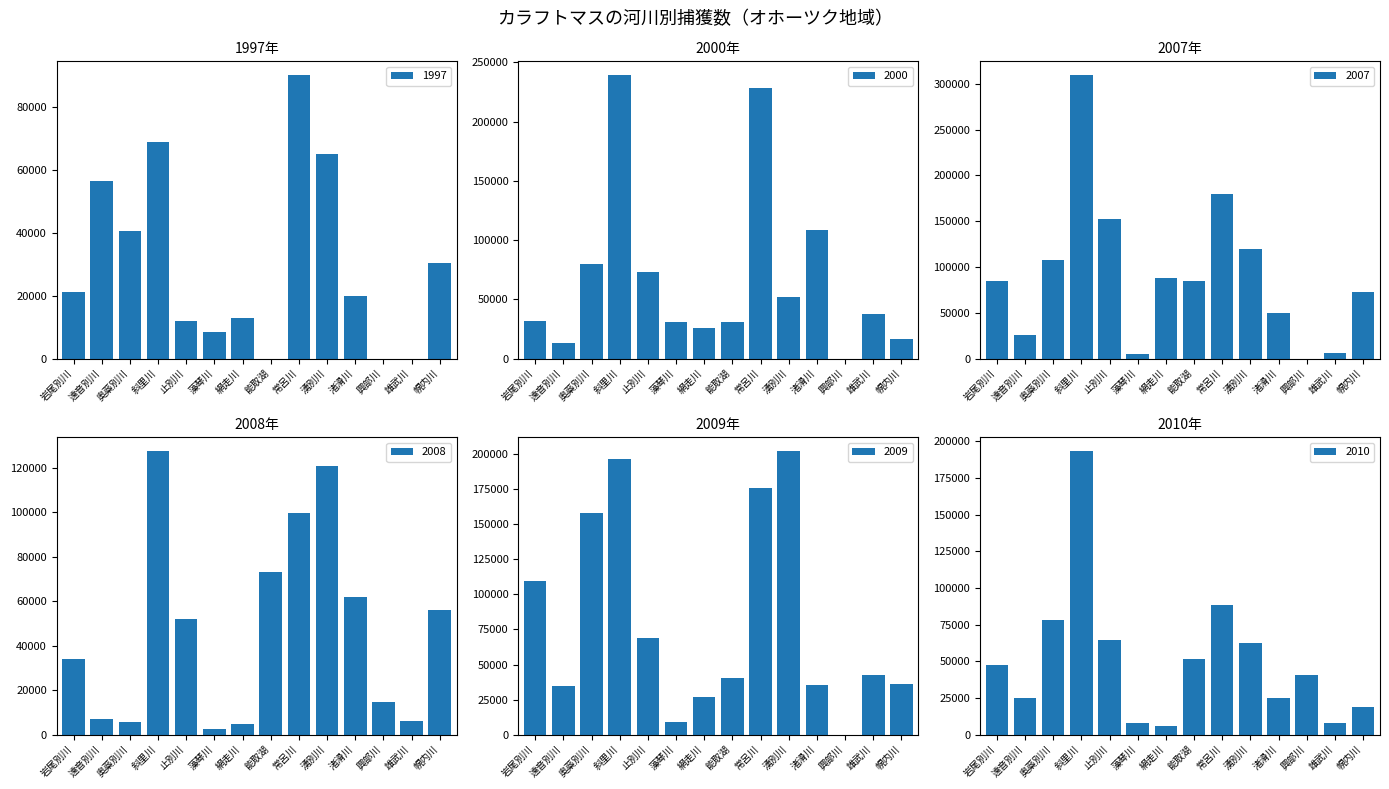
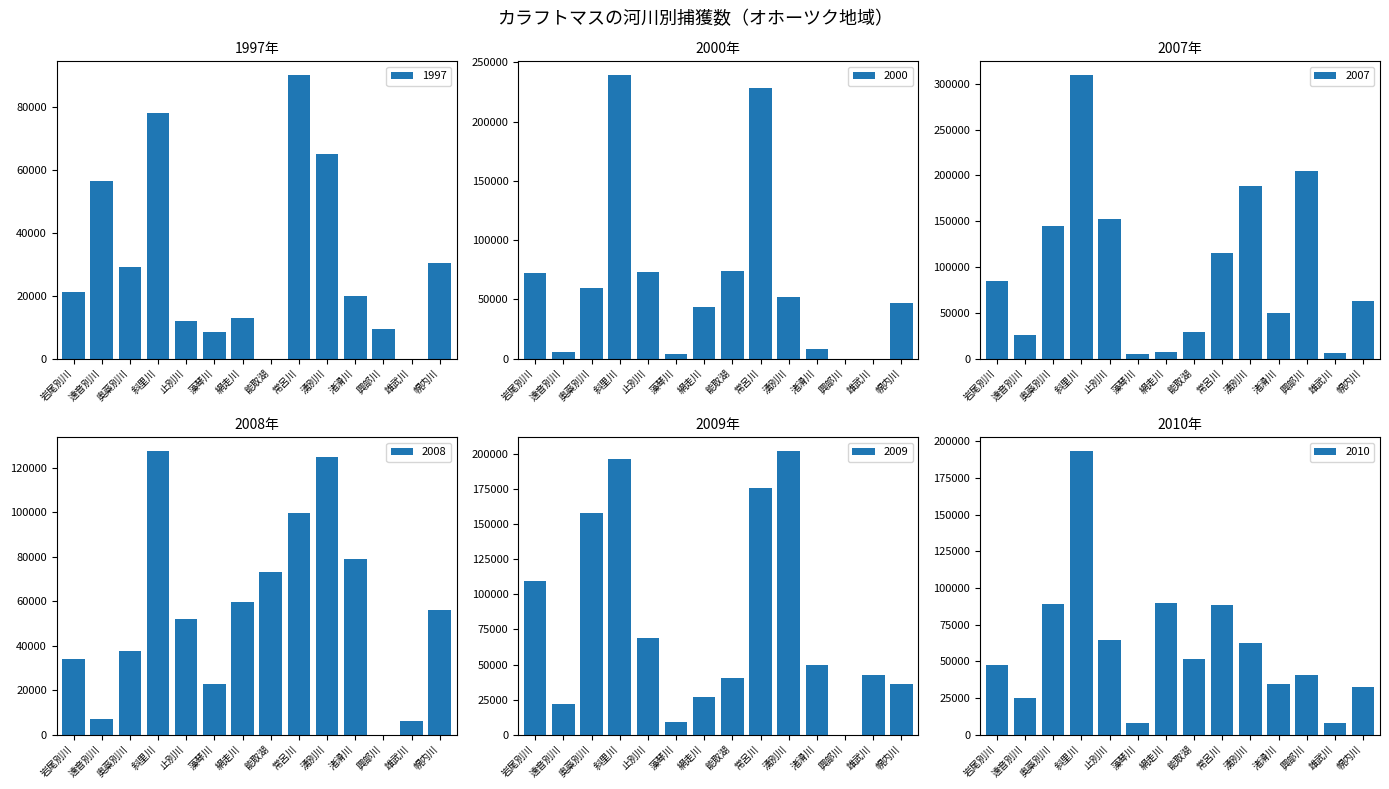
1997年, 奥蘂別川: 41000 -> 29000
1997年, 斜里川: 69000 -> 78000
1997年, 興部川: 0 -> 10000
2000年, 岩尾別川: 32000 -> 73000
2000年, 遠音別川: 13000 -> 6000
2000年, 奥蘂別川: 80000 -> 59000
2000年, 藻琴川: 30000 -> 4000
2000年, 網走川: 26000 -> 43000
2000年, 能取湖: 31000 -> 74000
2000年, 渚滑川: 108000 -> 8000
2000年, 雄武川: 38000 -> 0
2000年, 幌内川: 17000 -> 47000
2007年, 奥蘂別川: 110000 -> 140000
2007年, 網走川: 90000 -> 10000
2007年, 能取湖: 80000 -> 30000
2007年, 常呂川: 180000 -> 120000
2007年, 湧別川: 120000 -> 190000
2007年, 興部川: 0 -> 200000
2007年, 幌内川: 70000 -> 60000
2008年, 奥蘂別川: 6000 -> 37000
2008年, 藻琴川: 3000 -> 23000
2008年, 網走川: 5000 -> 60000
2008年, 湧別川: 121000 -> 125000
2008年, 渚滑川: 62000 -> 79000
2008年, 興部川: 15000 -> 0
2009年, 遠音別川: 35000 -> 22000
2009年, 渚滑川: 36000 -> 50000
2010年, 奥蘂別川: 78000 -> 89000
2010年, 網走川: 6000 -> 90000
2010年, 渚滑川: 25000 -> 35000
2010年, 幌内川: 19000 -> 32000
